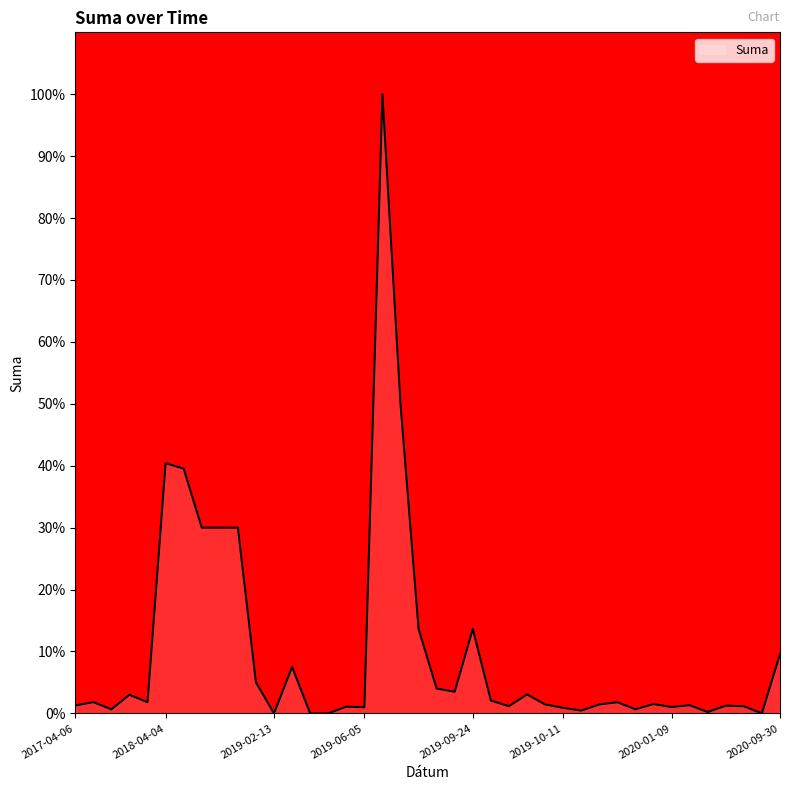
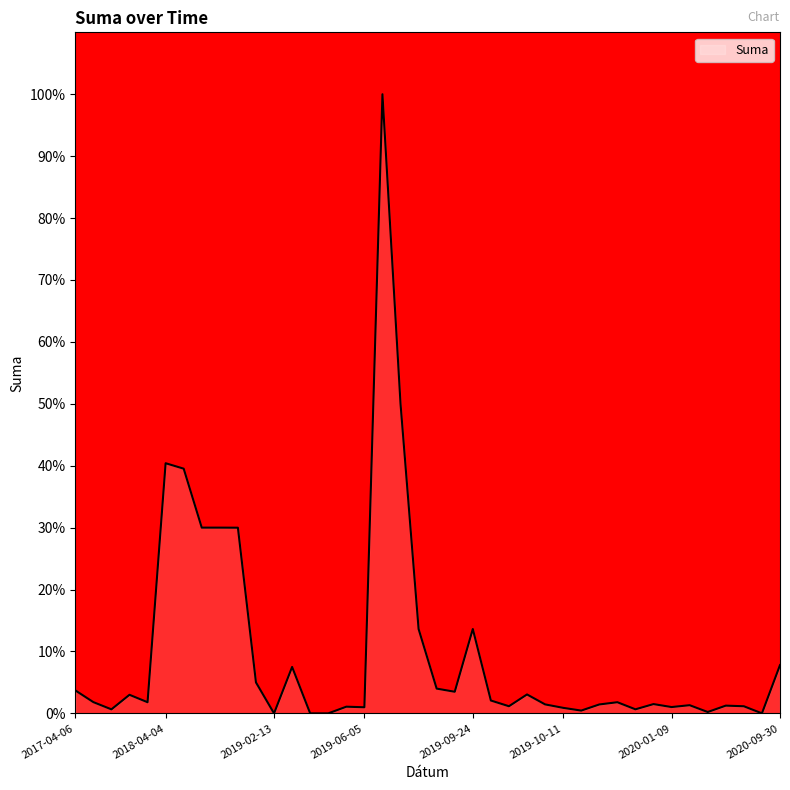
2017-04-06: 1% -> 4%
2020-09-30: 10% -> 8%
